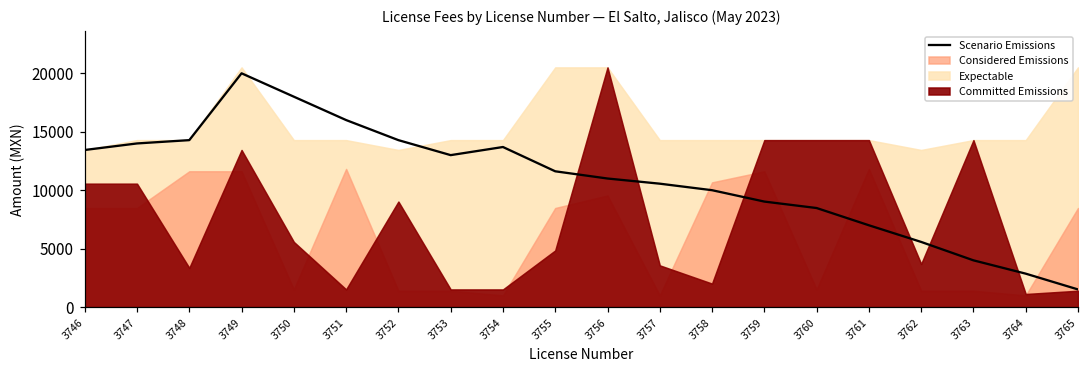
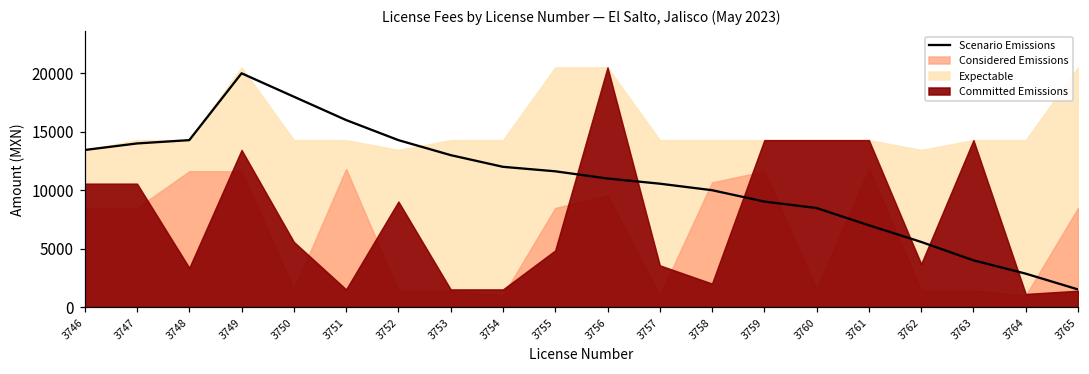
Scenario Emissions, 3754: 13700 -> 12000
